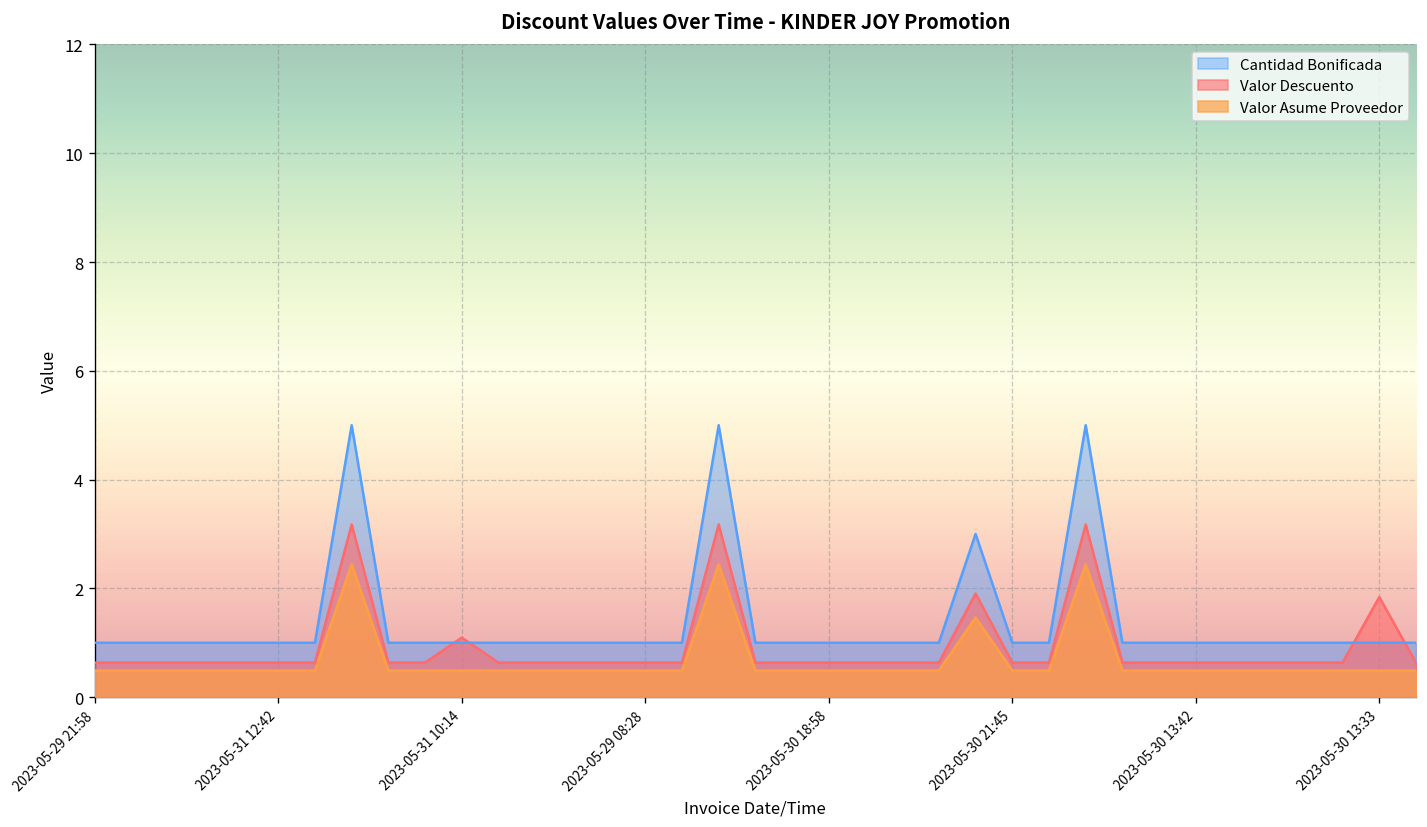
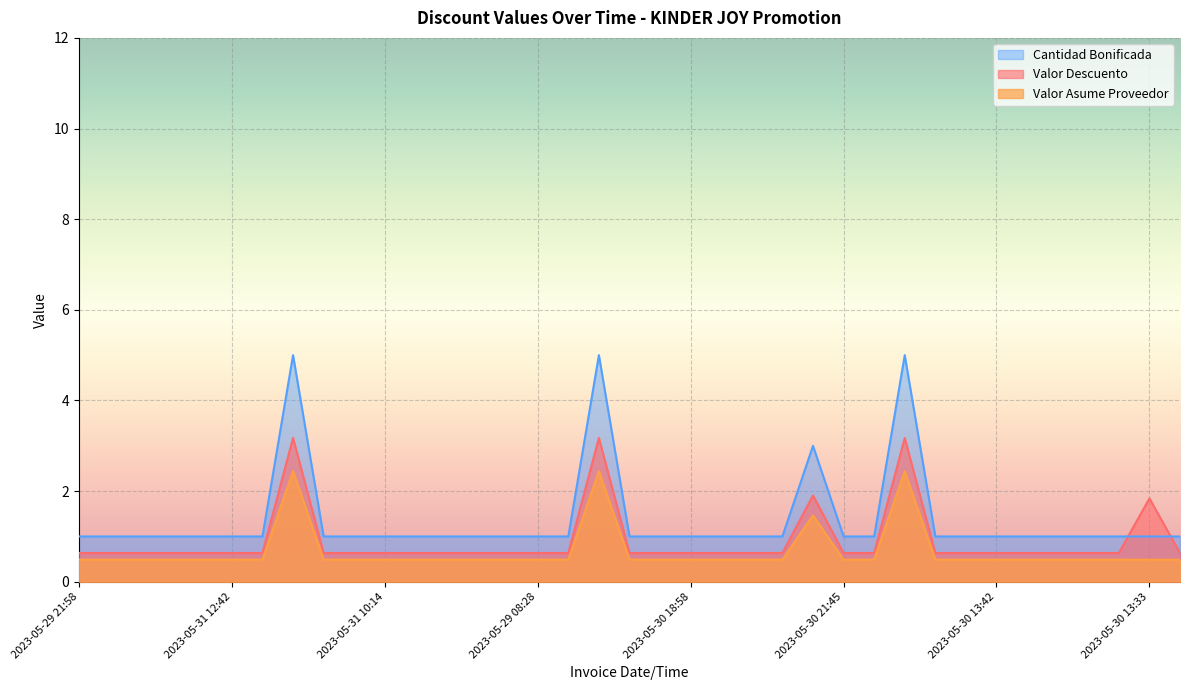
Valor Descuento, 2023-05-31 10:14: 1.1 -> 0.6
